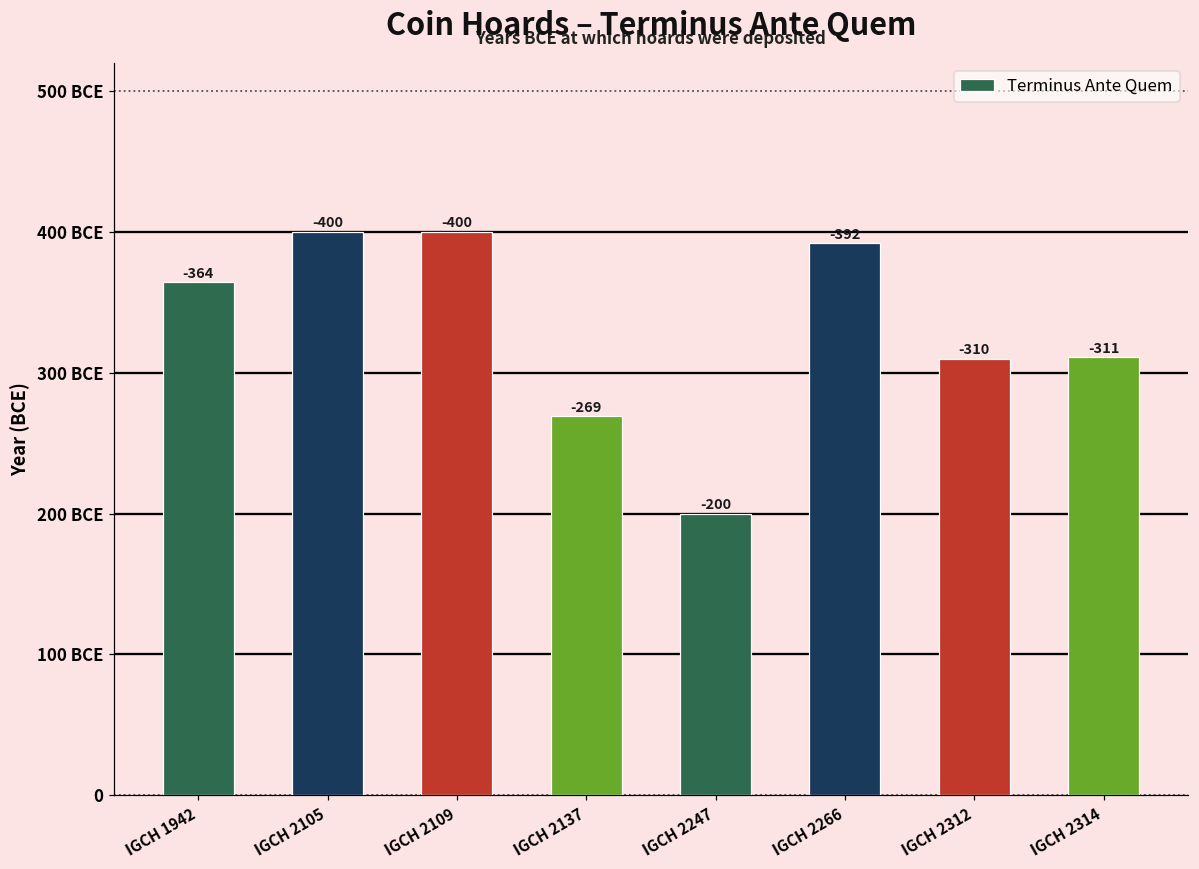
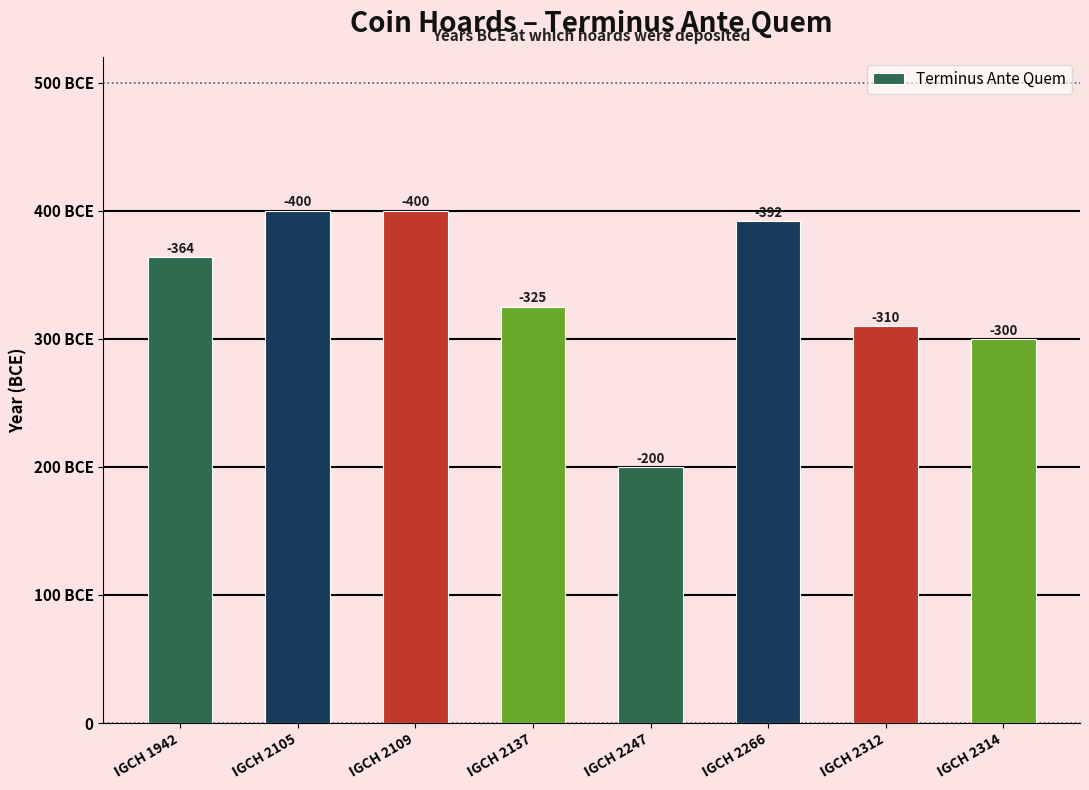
IGCH 2137: -269 -> -325
IGCH 2314: -311 -> -300
